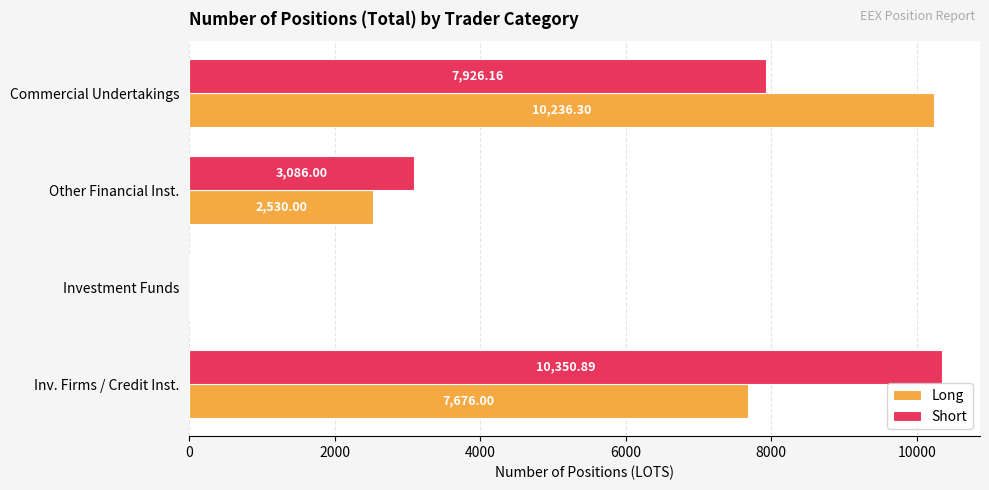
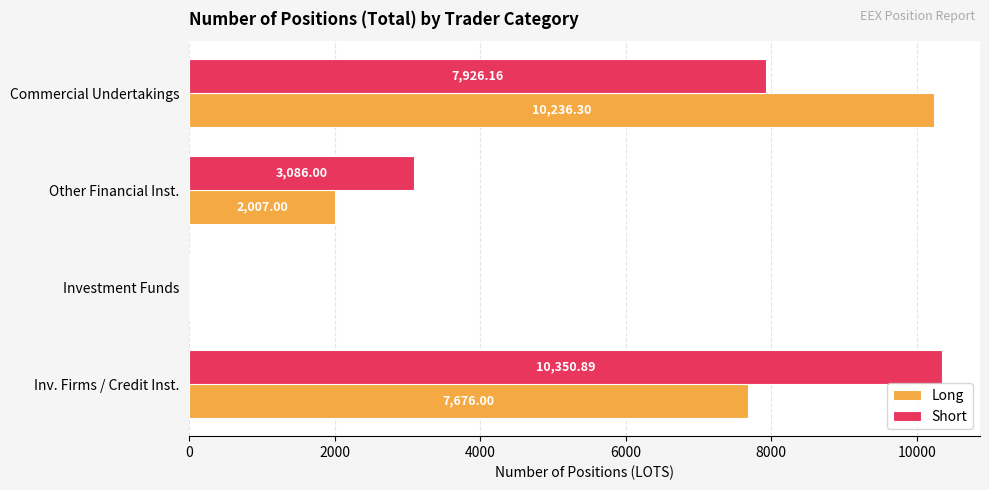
Long, Other Financial Inst.: 2,530.00 -> 2,007.00
